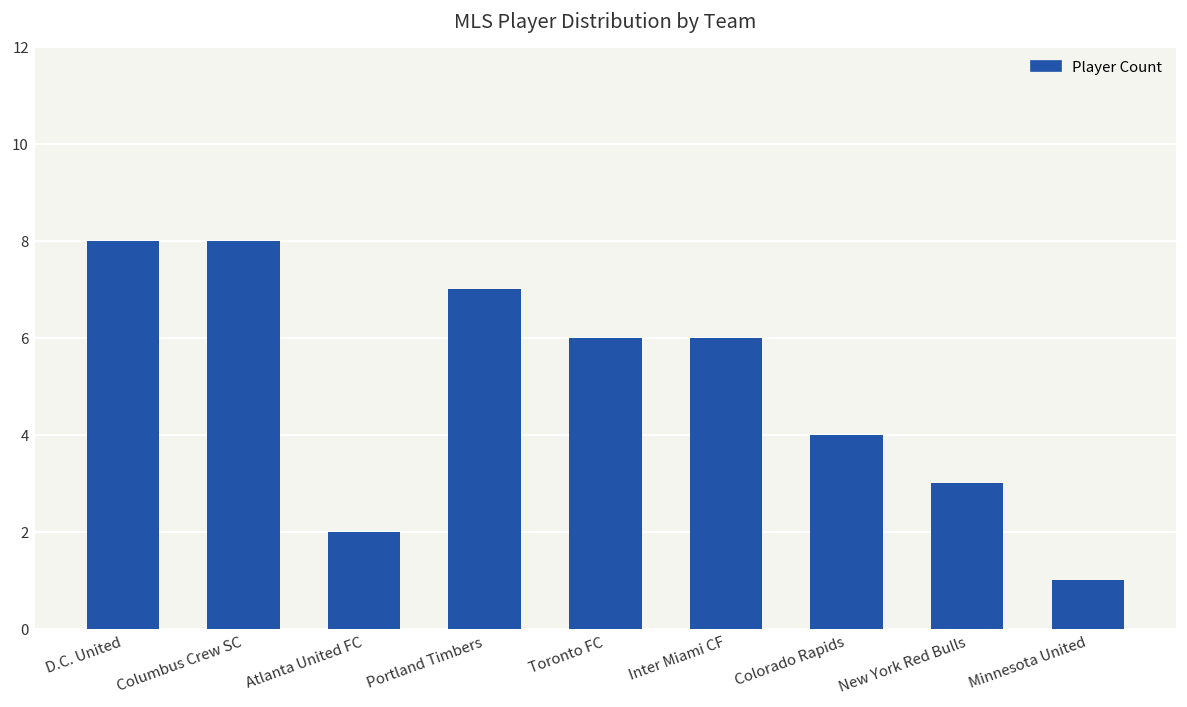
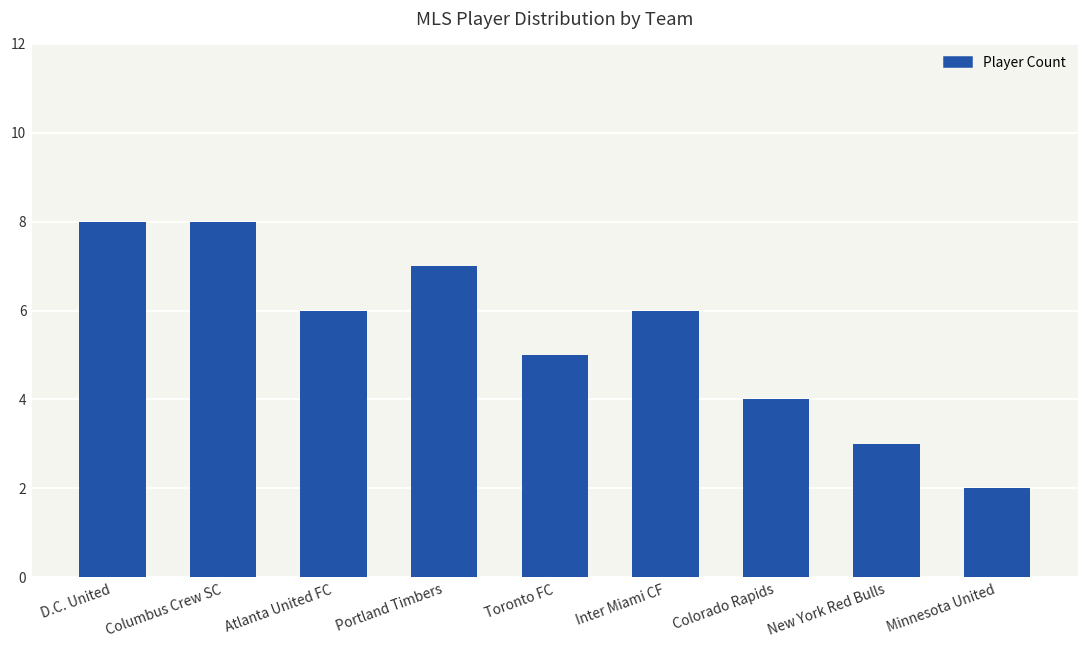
Atlanta United FC: 2 -> 6
Toronto FC: 6 -> 5
Minnesota United: 1 -> 2
